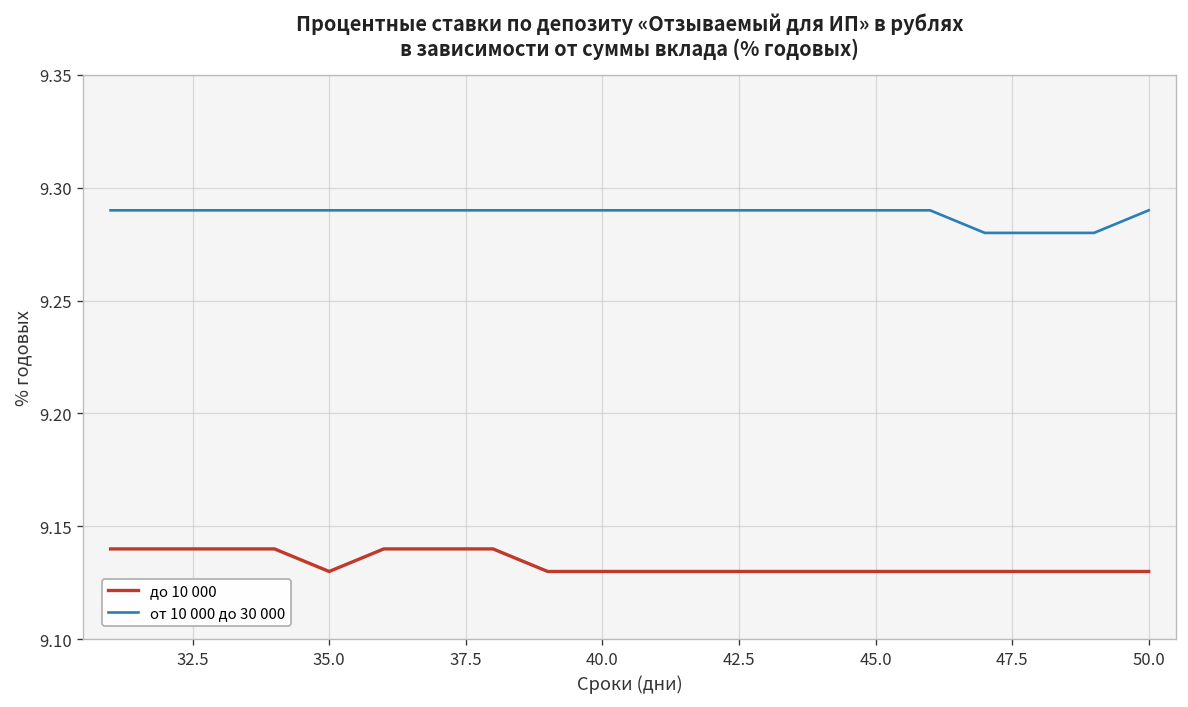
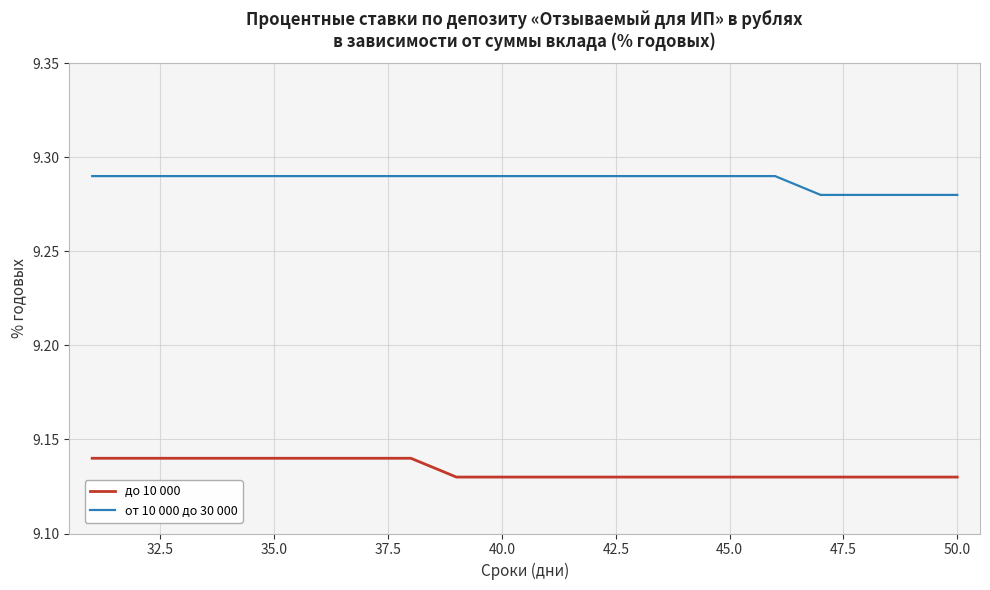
до 10 000, 35.0: 9.13 -> 9.14
от 10 000 до 30 000, 50.0: 9.29 -> 9.28
